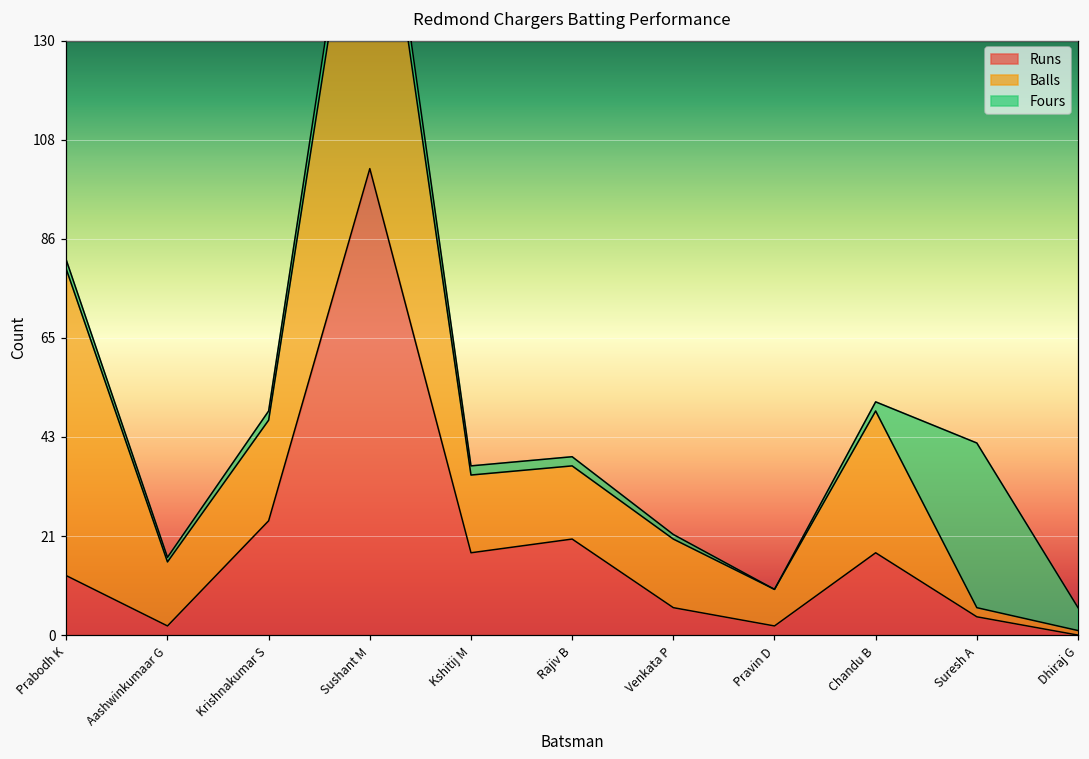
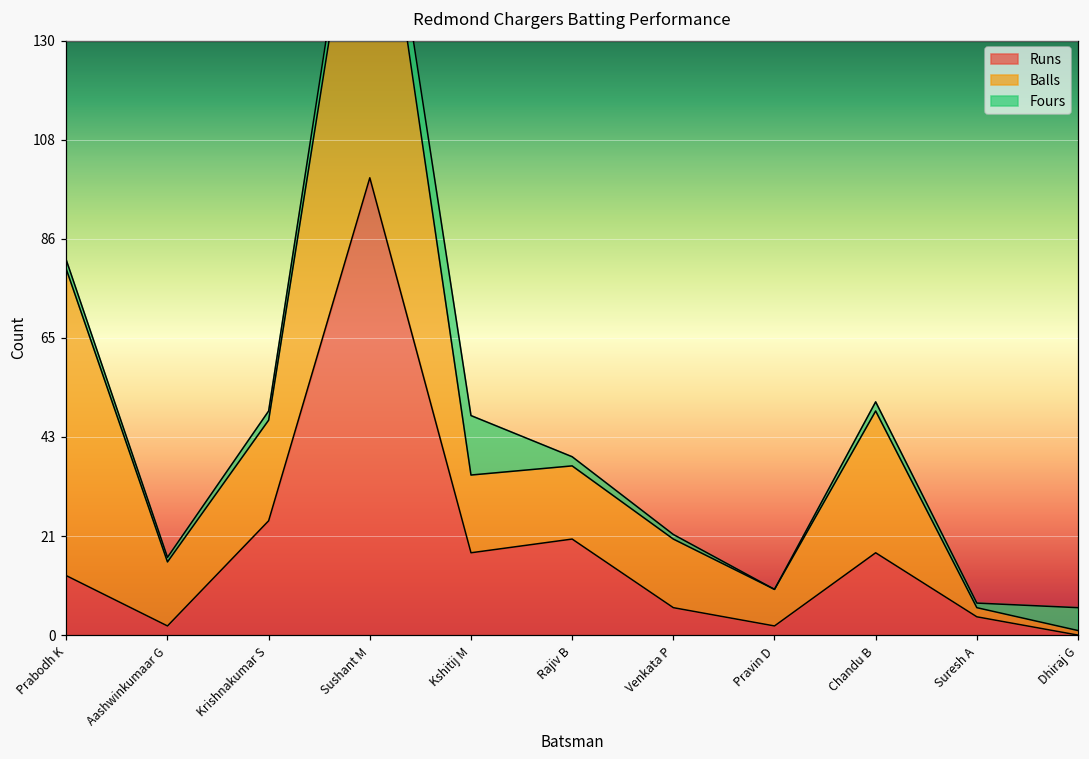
Runs, Sushant M: 102 -> 100
Fours, Kshitij M: 2 -> 13
Fours, Suresh A: 36 -> 1
